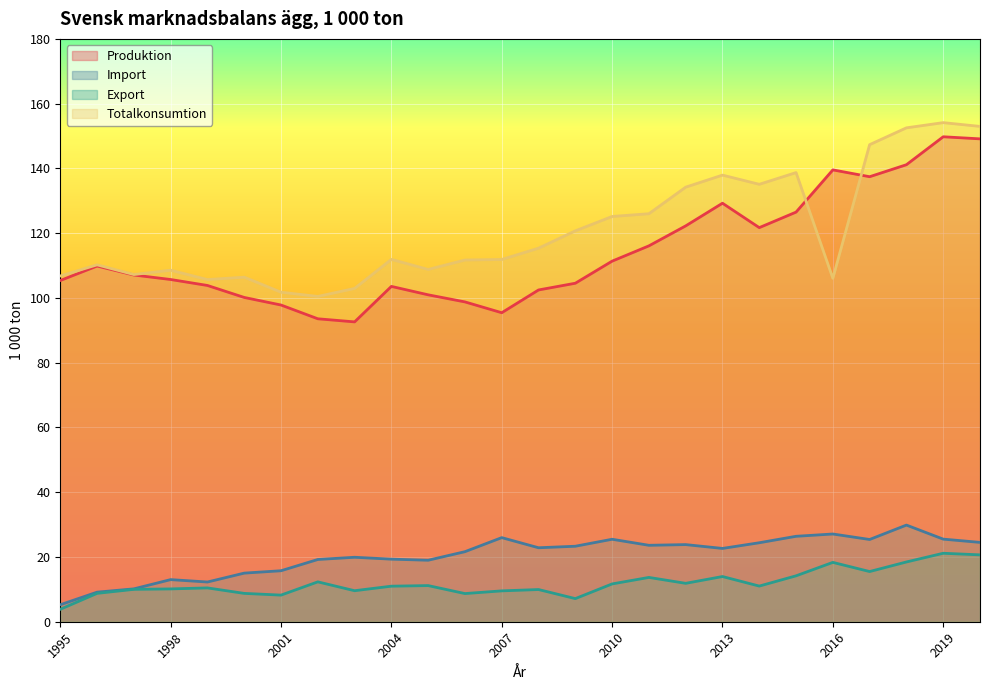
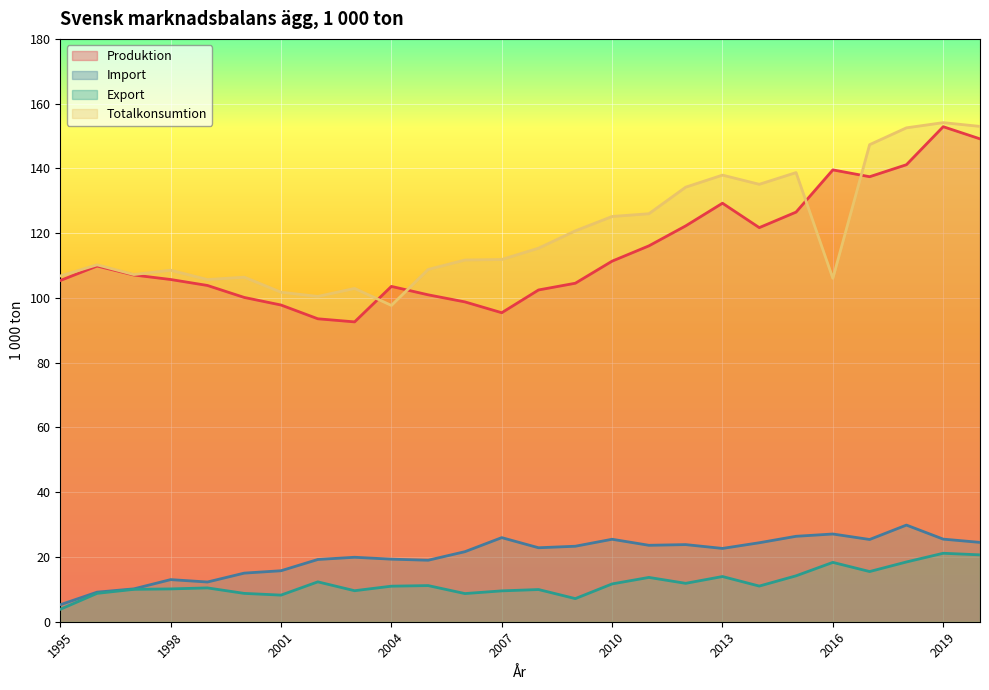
Totalkonsumtion, 2004: 112 -> 98
Produktion, 2019: 150 -> 153
